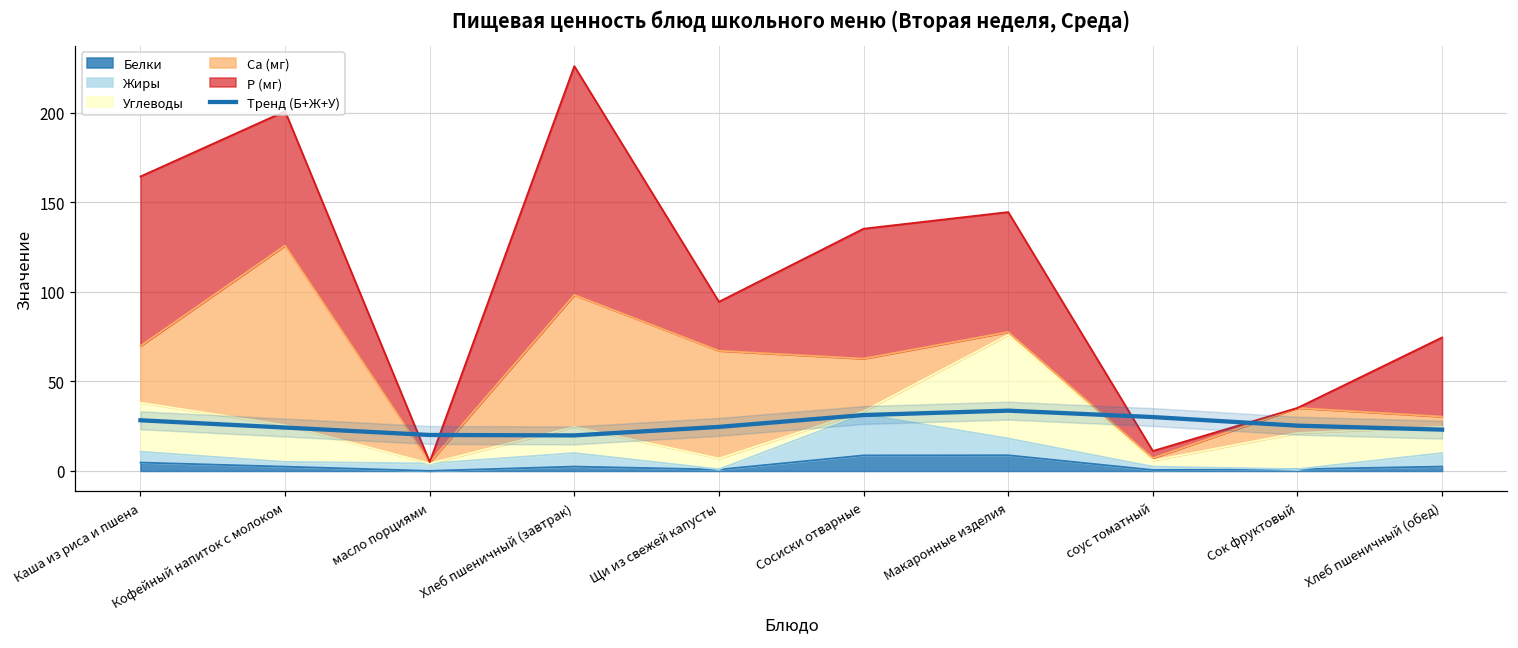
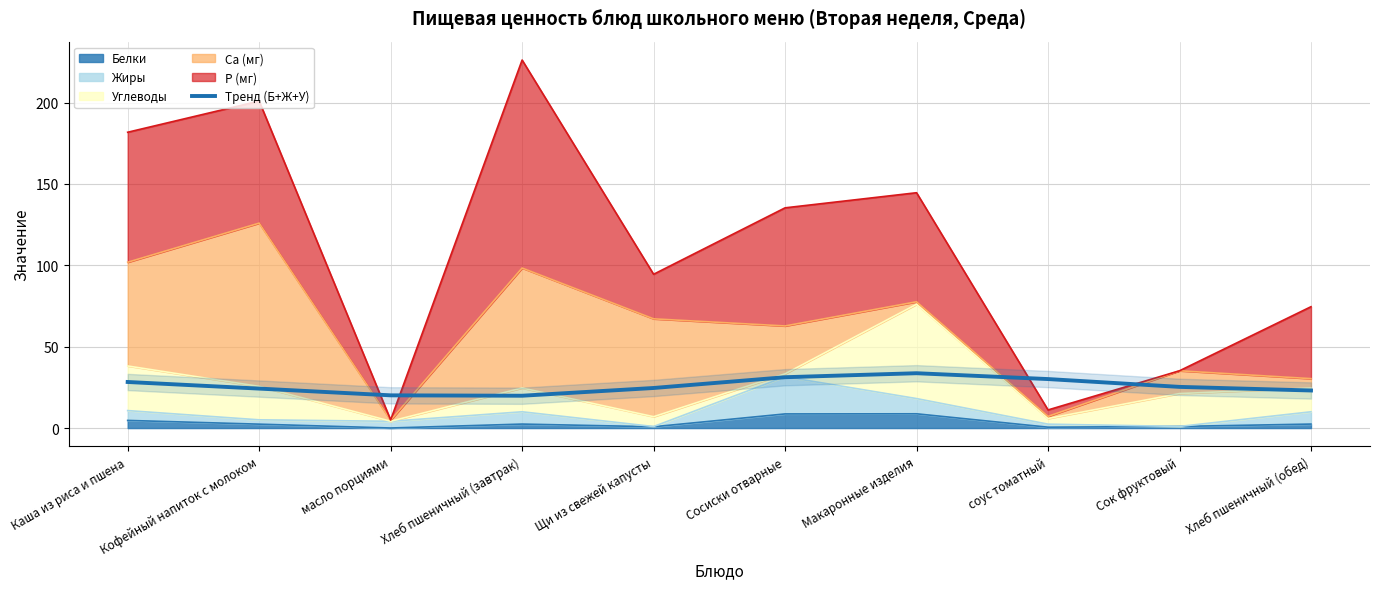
Са (мг), Каша из риса и пшена: 32 -> 64
Р (мг), Каша из риса и пшена: 95 -> 80
